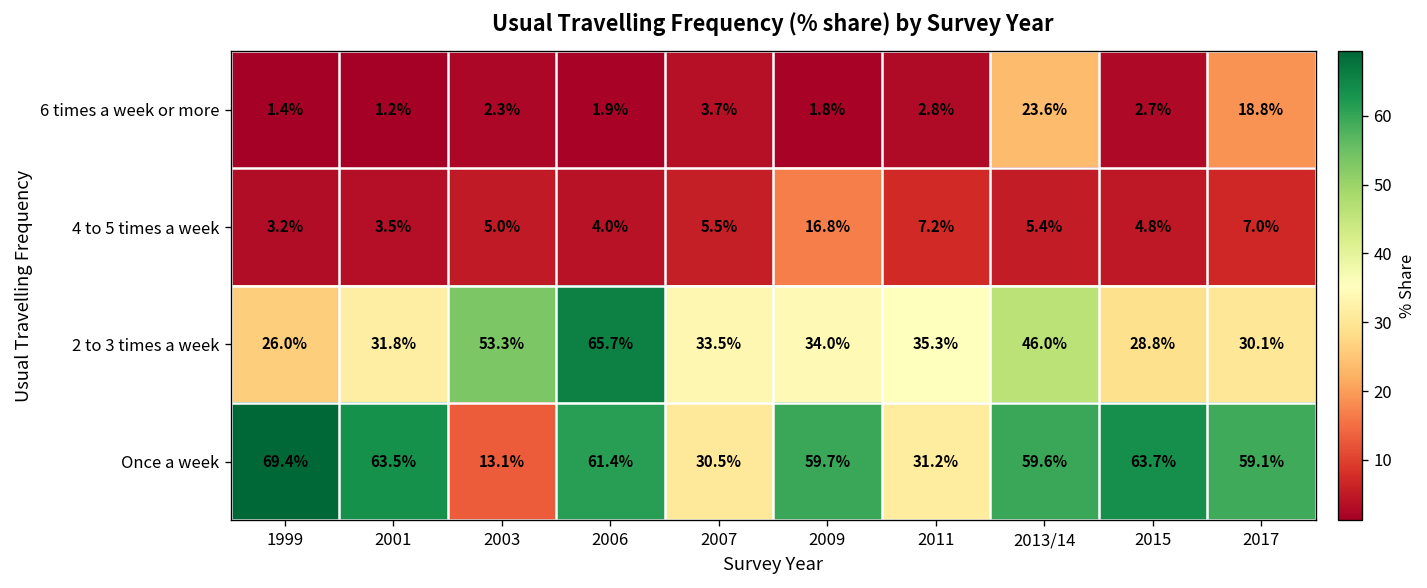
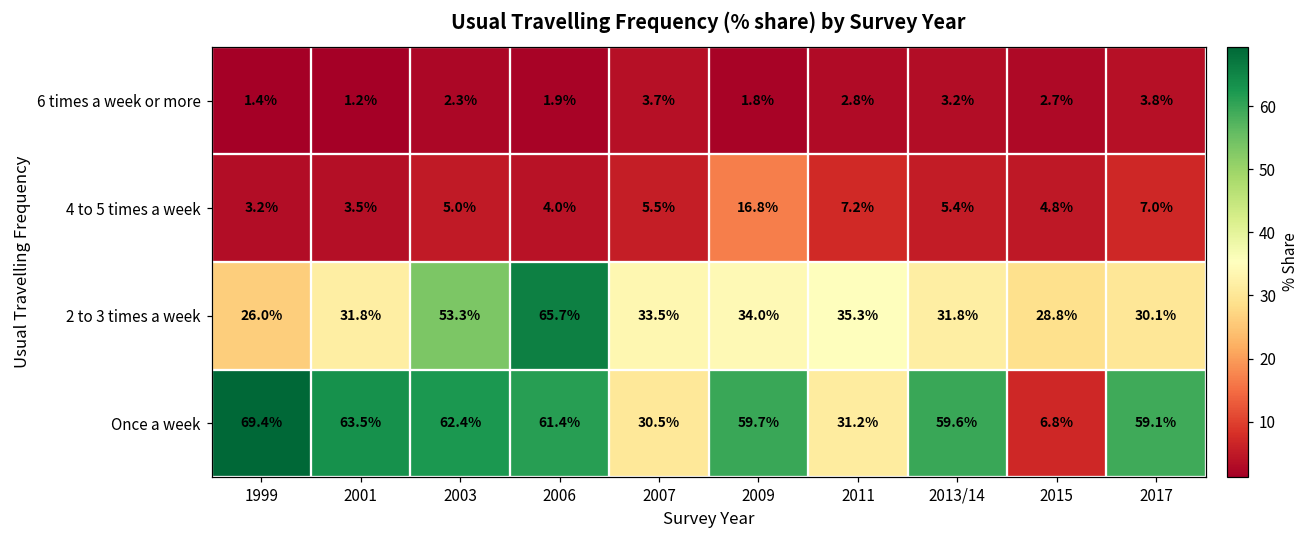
6 times a week or more, 2013/14: 23.6% -> 3.2%
6 times a week or more, 2017: 18.8% -> 3.8%
2 to 3 times a week, 2013/14: 46.0% -> 31.8%
Once a week, 2003: 13.1% -> 62.4%
Once a week, 2015: 63.7% -> 6.8%
